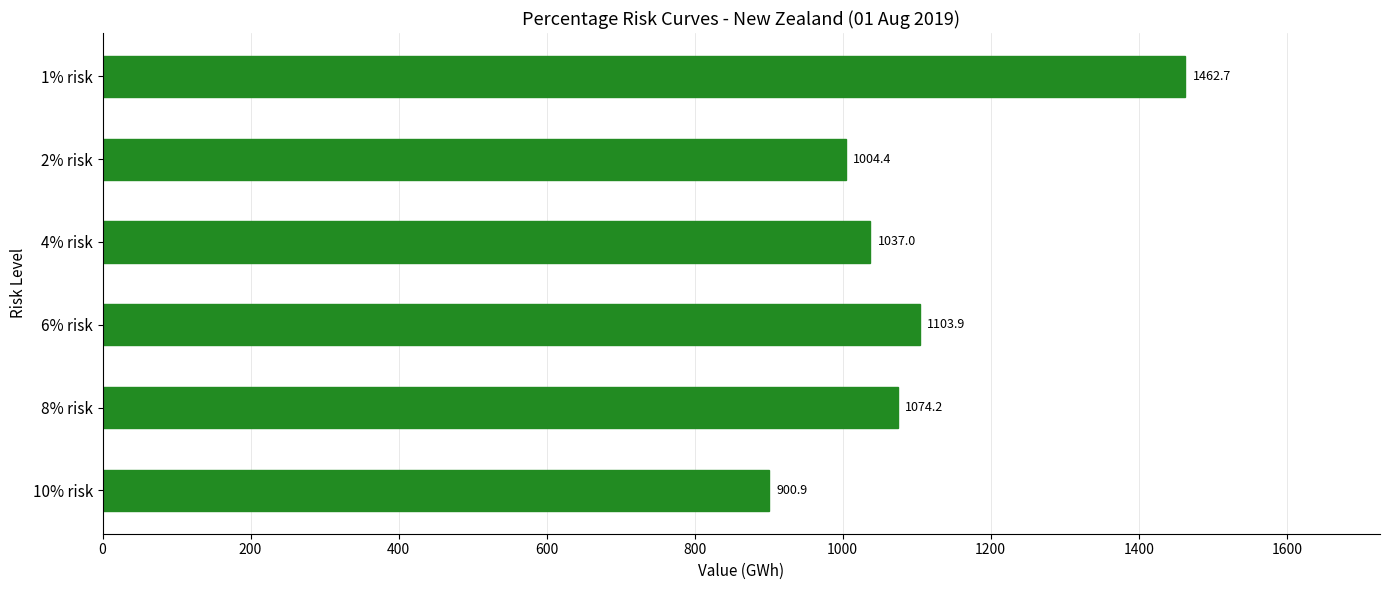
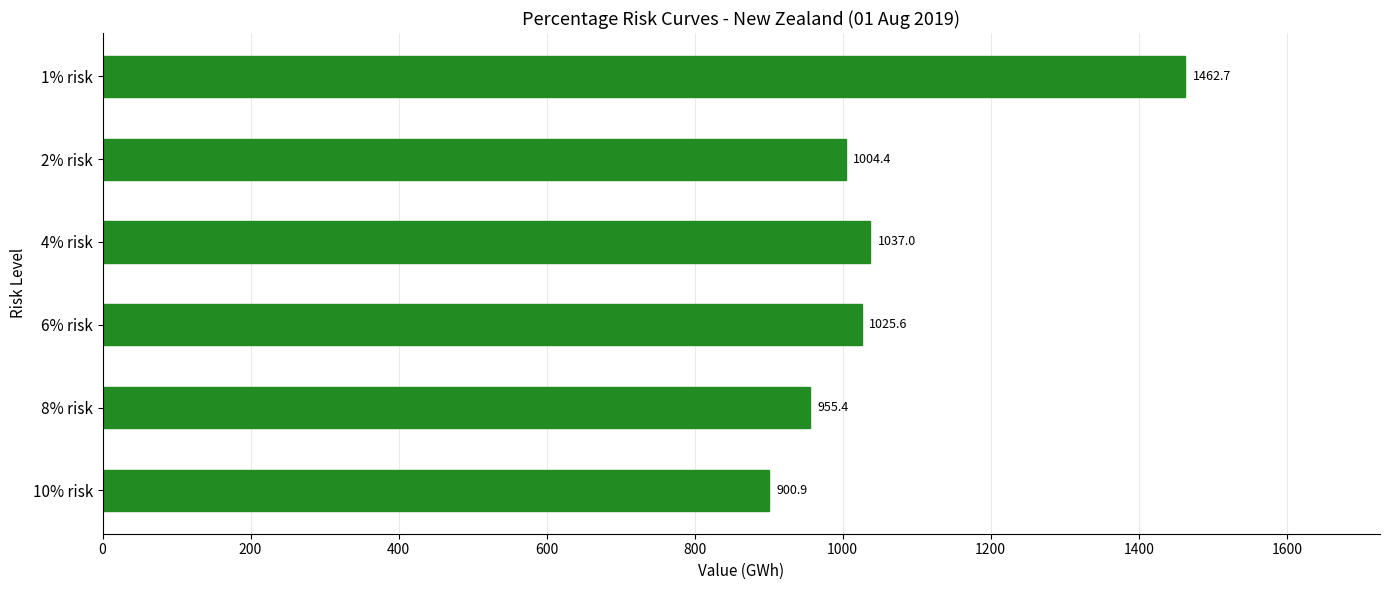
6% risk: 1103.9 -> 1025.6
8% risk: 1074.2 -> 955.4
